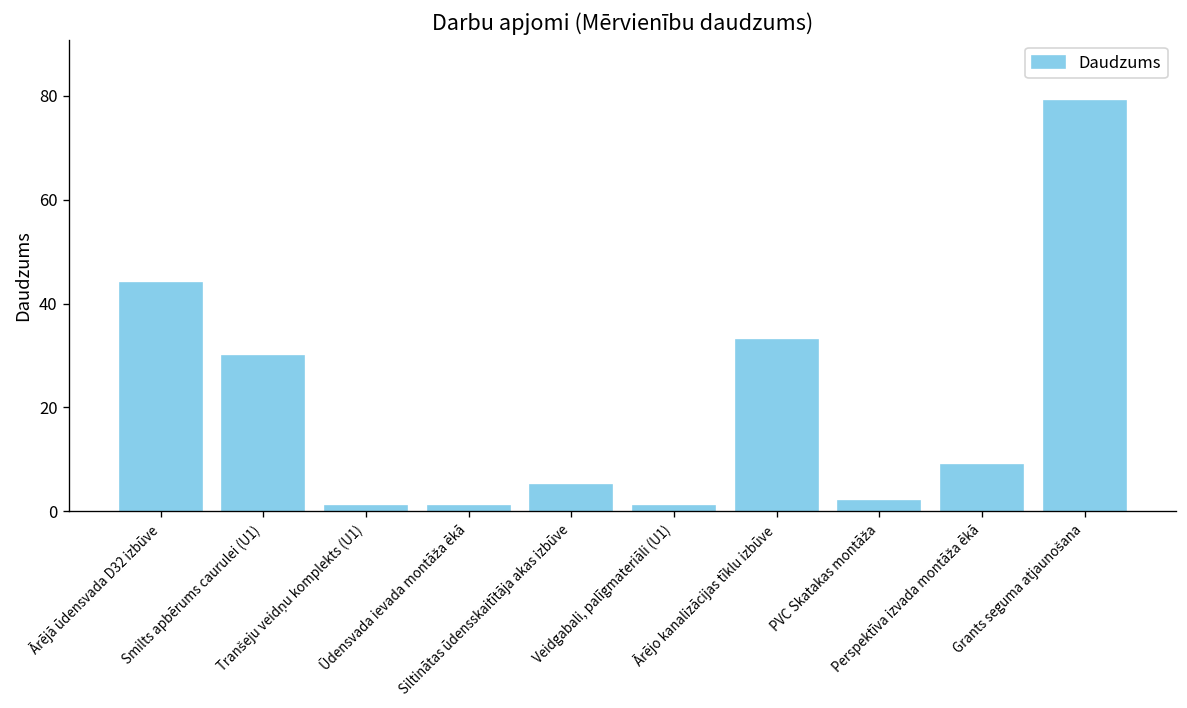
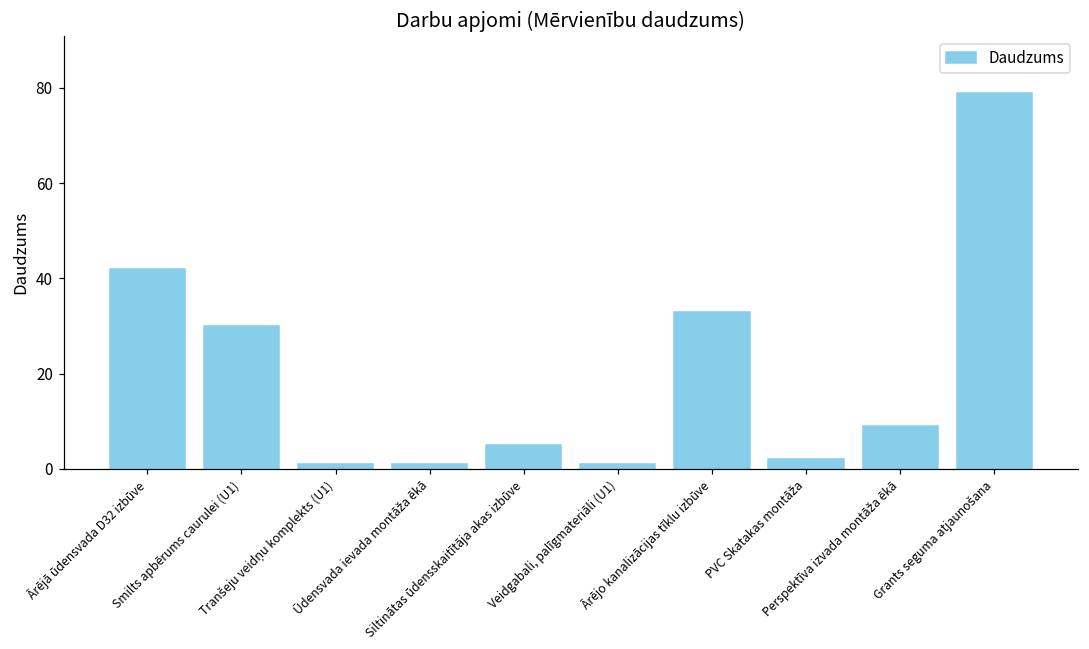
Ārējā ūdensvada D32 izbūve: 44 -> 42
